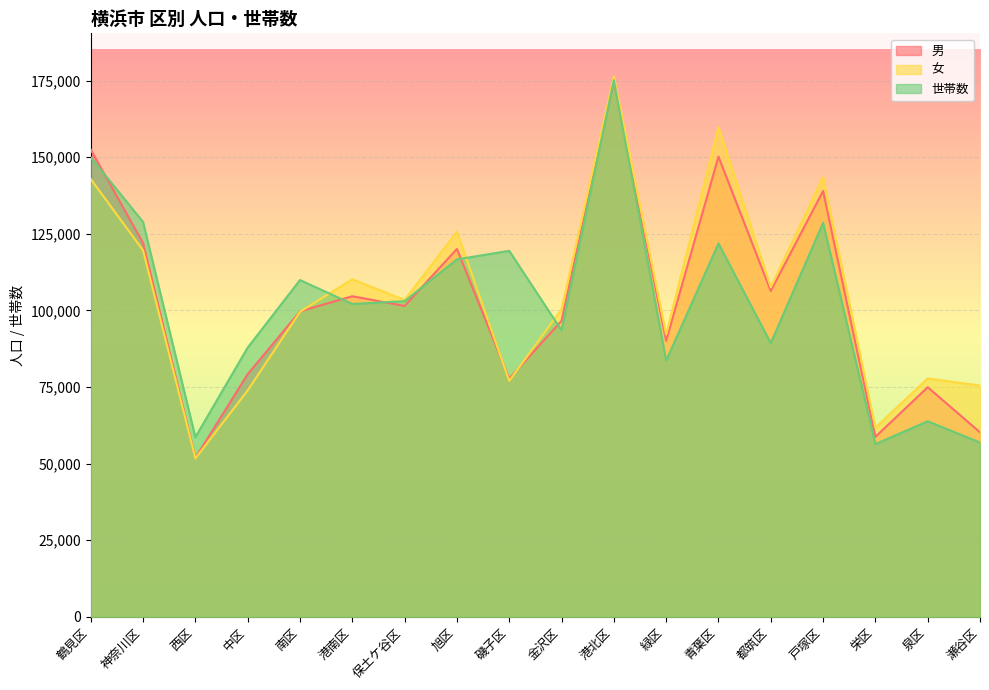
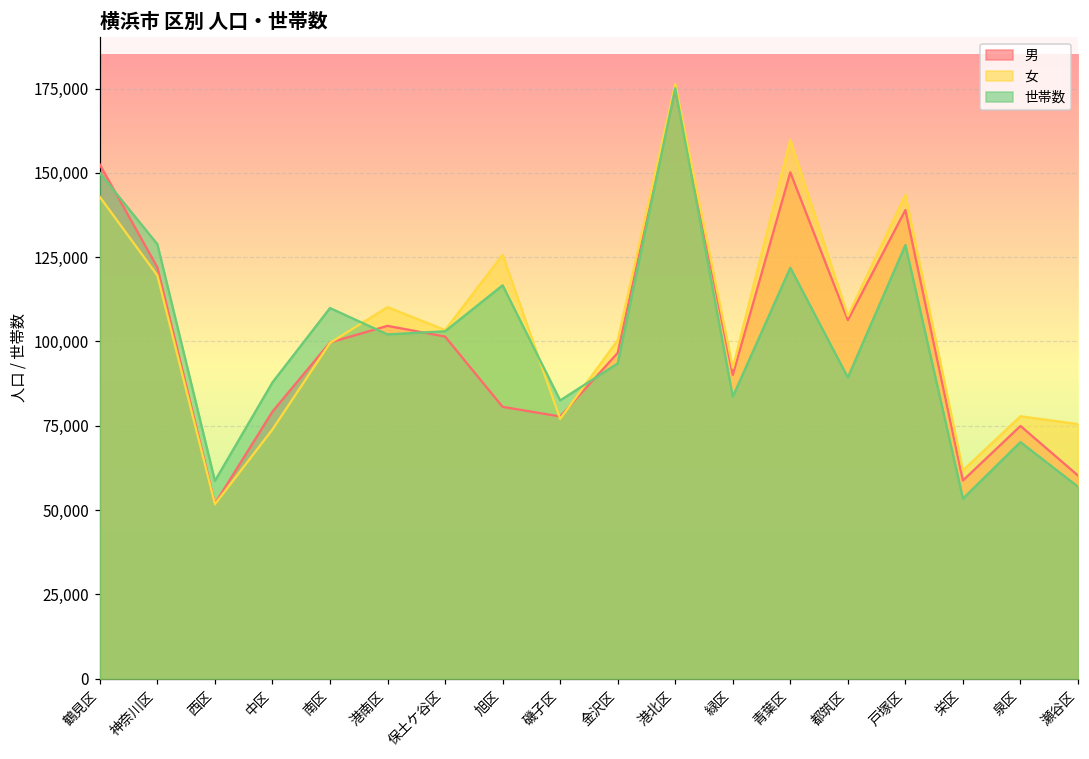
男, 旭区: 120,000 -> 81,000
世帯数, 磯子区: 119,000 -> 83,000
世帯数, 栄区: 56,000 -> 53,000
世帯数, 泉区: 64,000 -> 70,000
